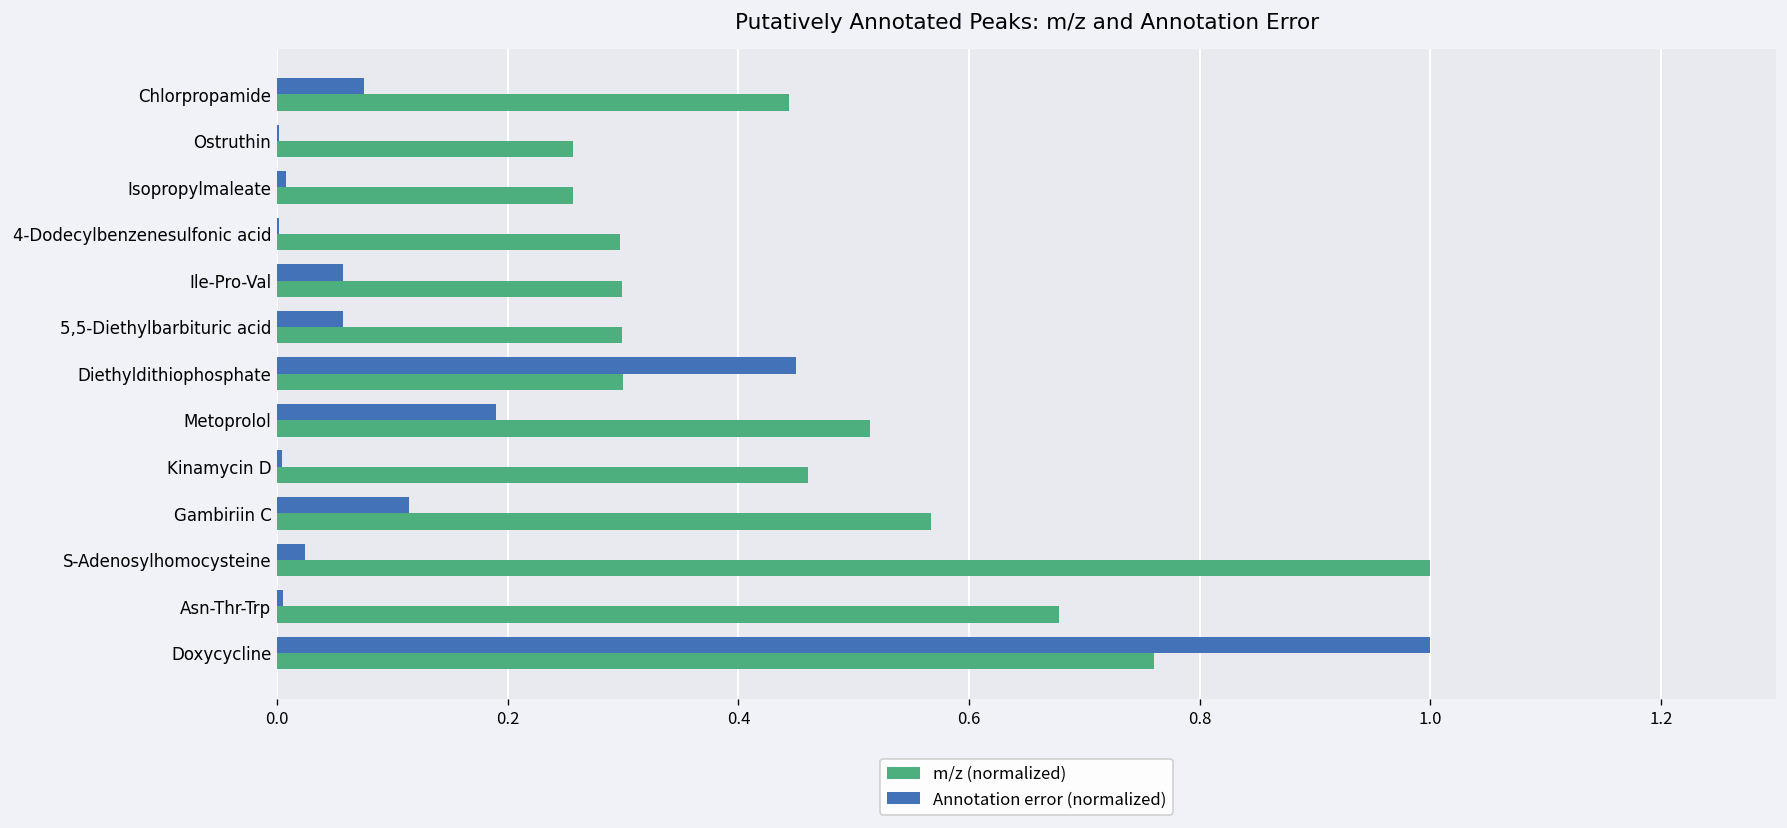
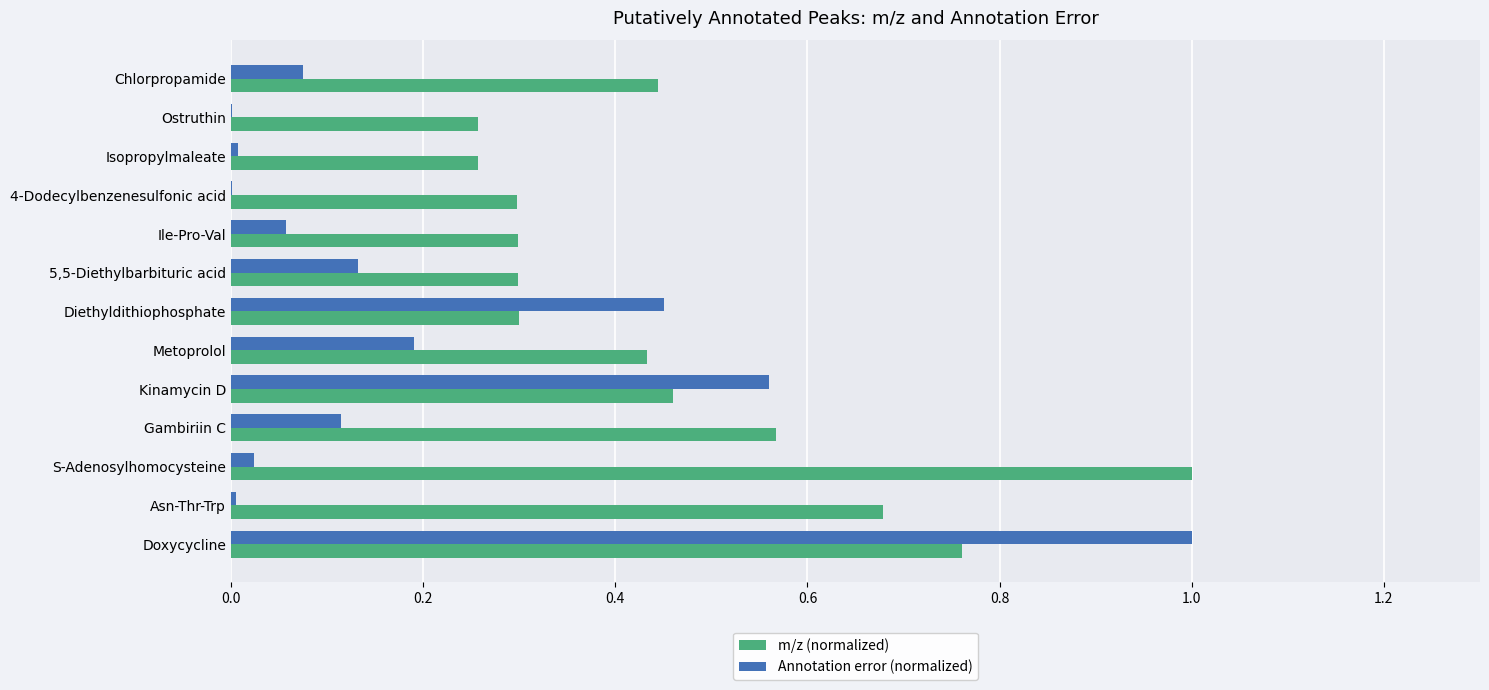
Annotation error (normalized), 5,5-Diethylbarbituric acid: 0.06 -> 0.13
m/z (normalized), Metoprolol: 0.51 -> 0.43
Annotation error (normalized), Kinamycin D: 0.00 -> 0.56
